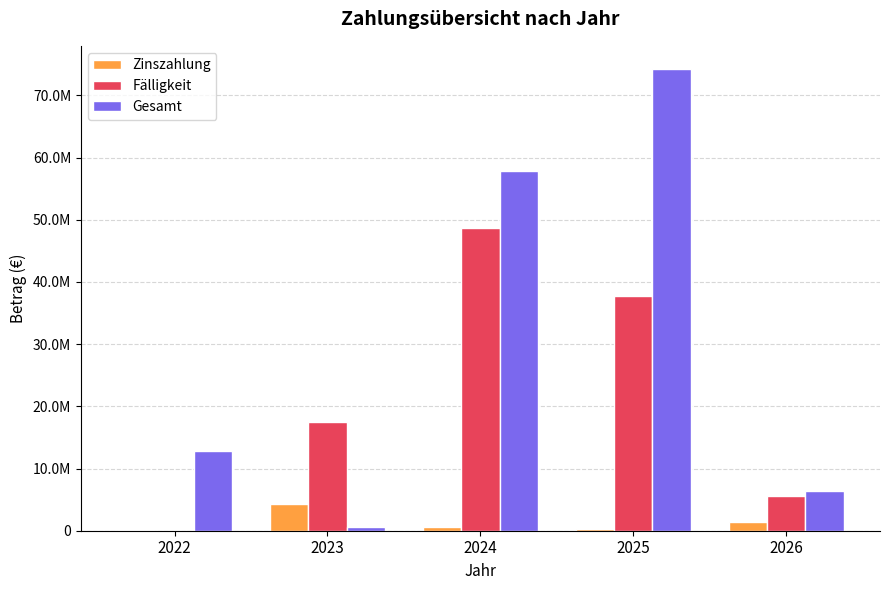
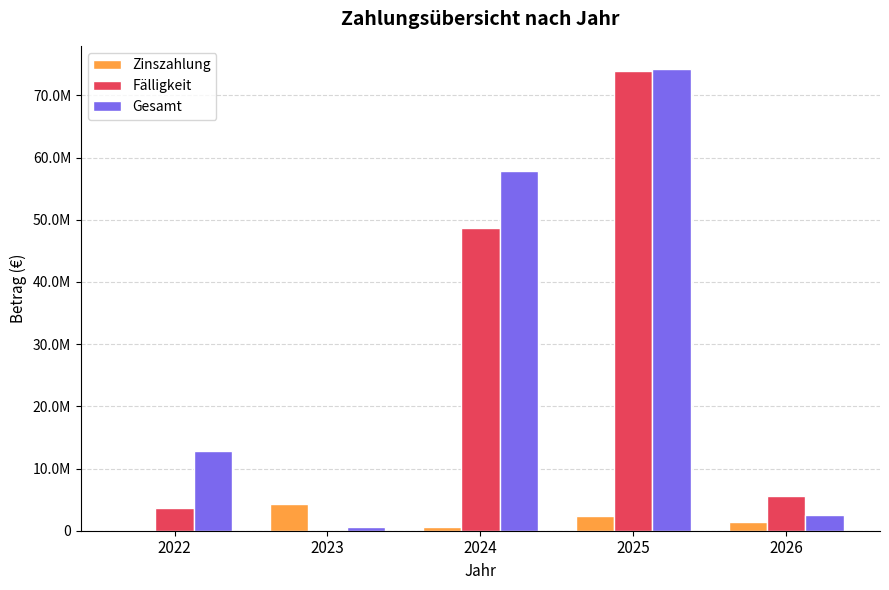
Fälligkeit, 2022: 0 -> 4000000
Fälligkeit, 2023: 18000000 -> 0
Zinszahlung, 2025: 0 -> 2000000
Fälligkeit, 2025: 38000000 -> 74000000
Gesamt, 2026: 6000000 -> 2000000
